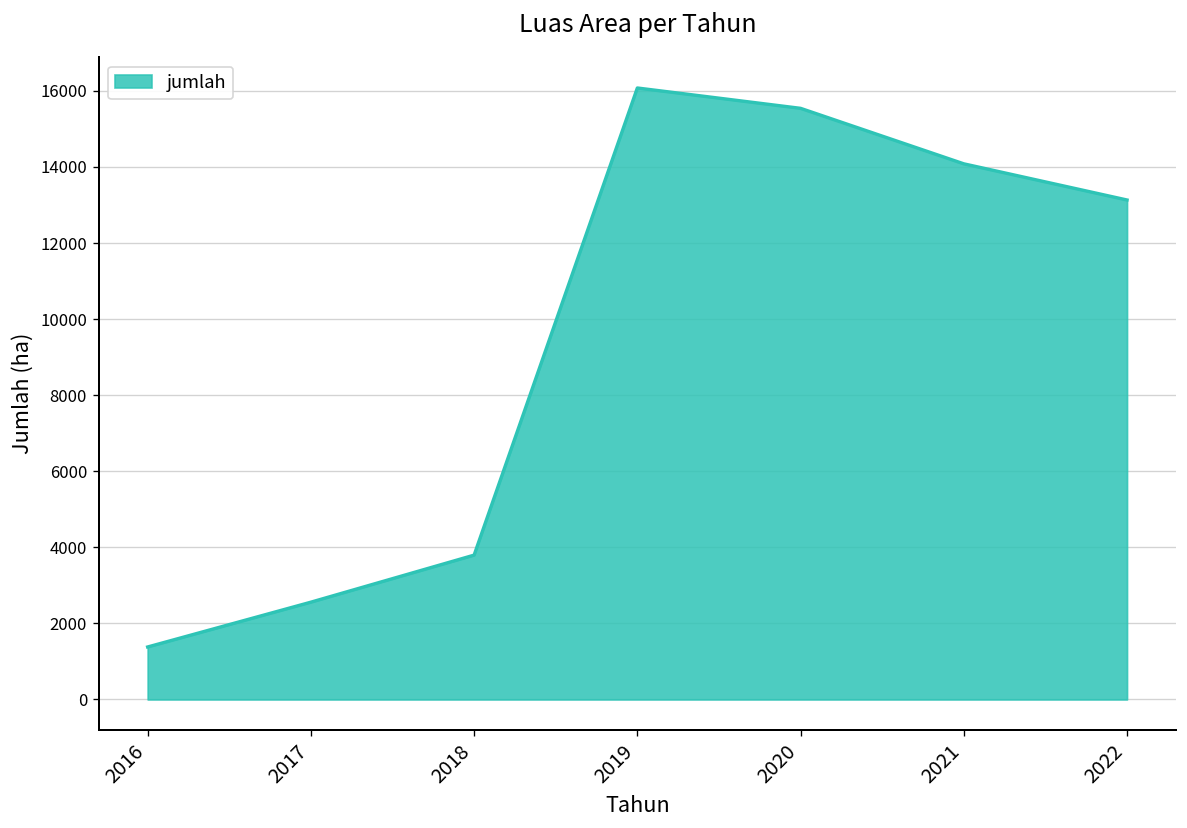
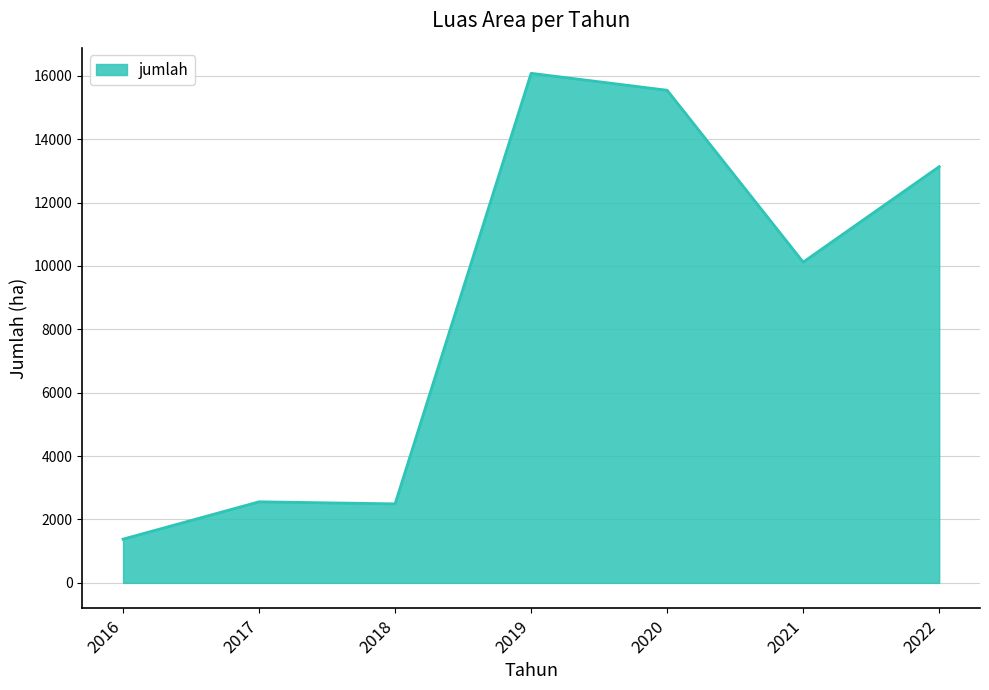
2018: 3800 -> 2500
2021: 14100 -> 10100
